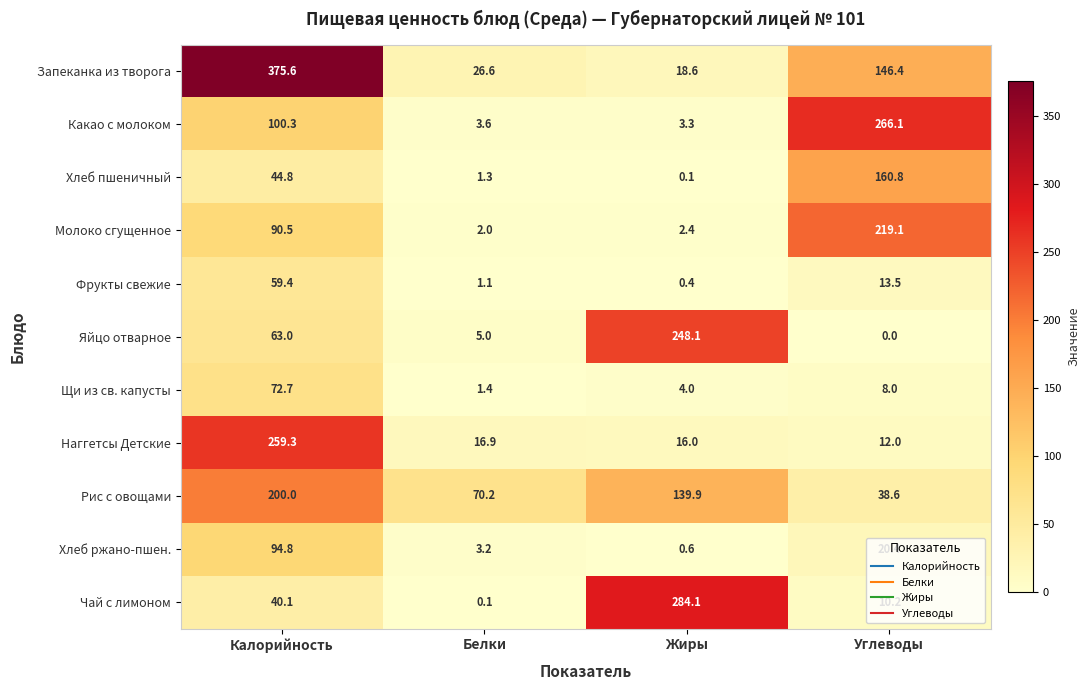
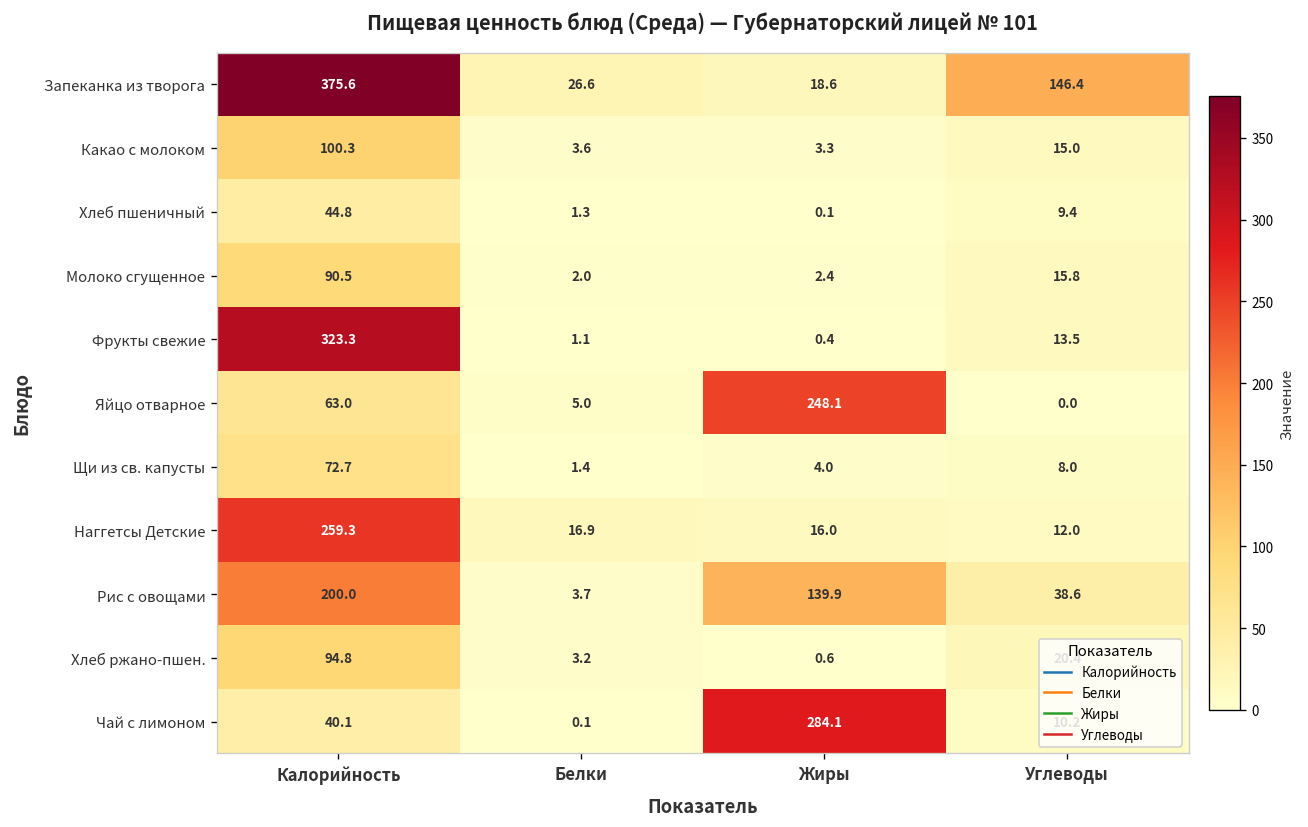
Какао с молоком, Углеводы: 266.1 -> 15.0
Хлеб пшеничный, Углеводы: 160.8 -> 9.4
Молоко сгущенное, Углеводы: 219.1 -> 15.8
Фрукты свежие, Калорийность: 59.4 -> 323.3
Рис с овощами, Белки: 70.2 -> 3.7
